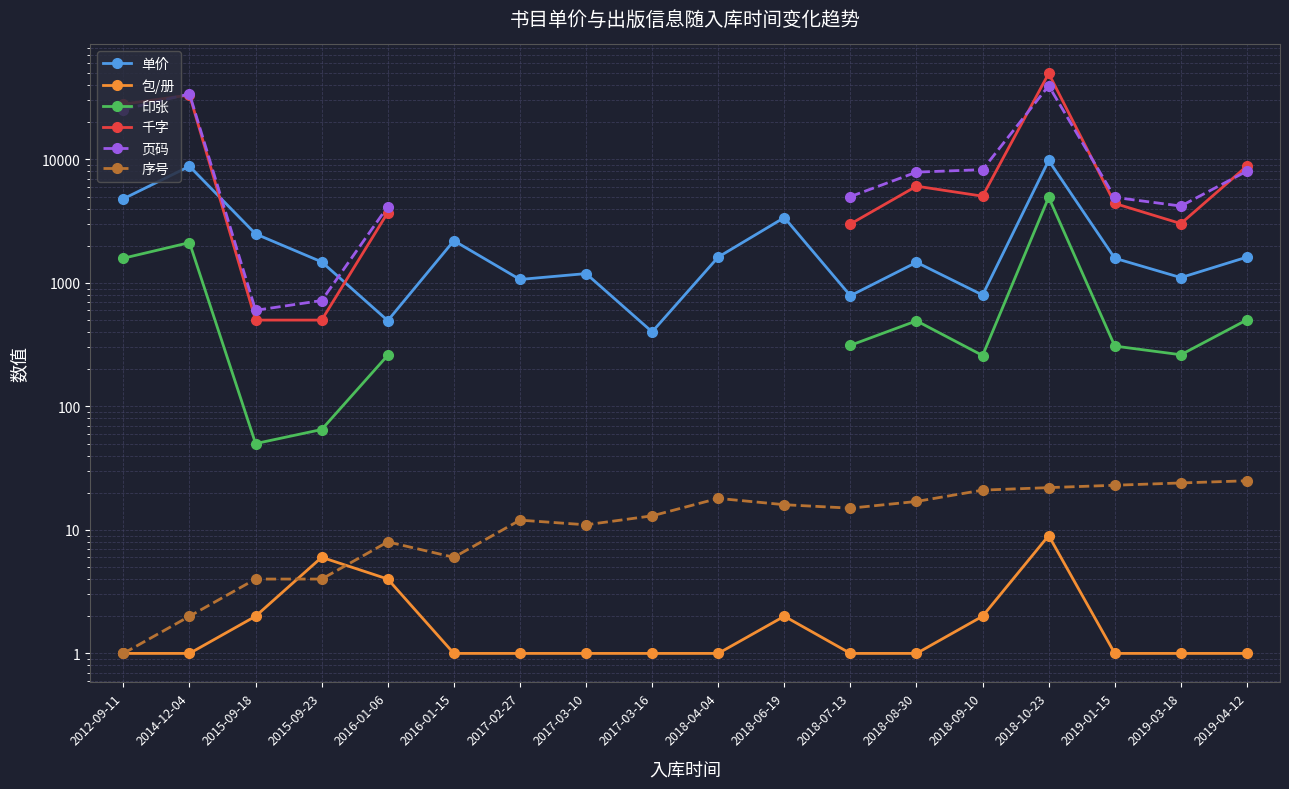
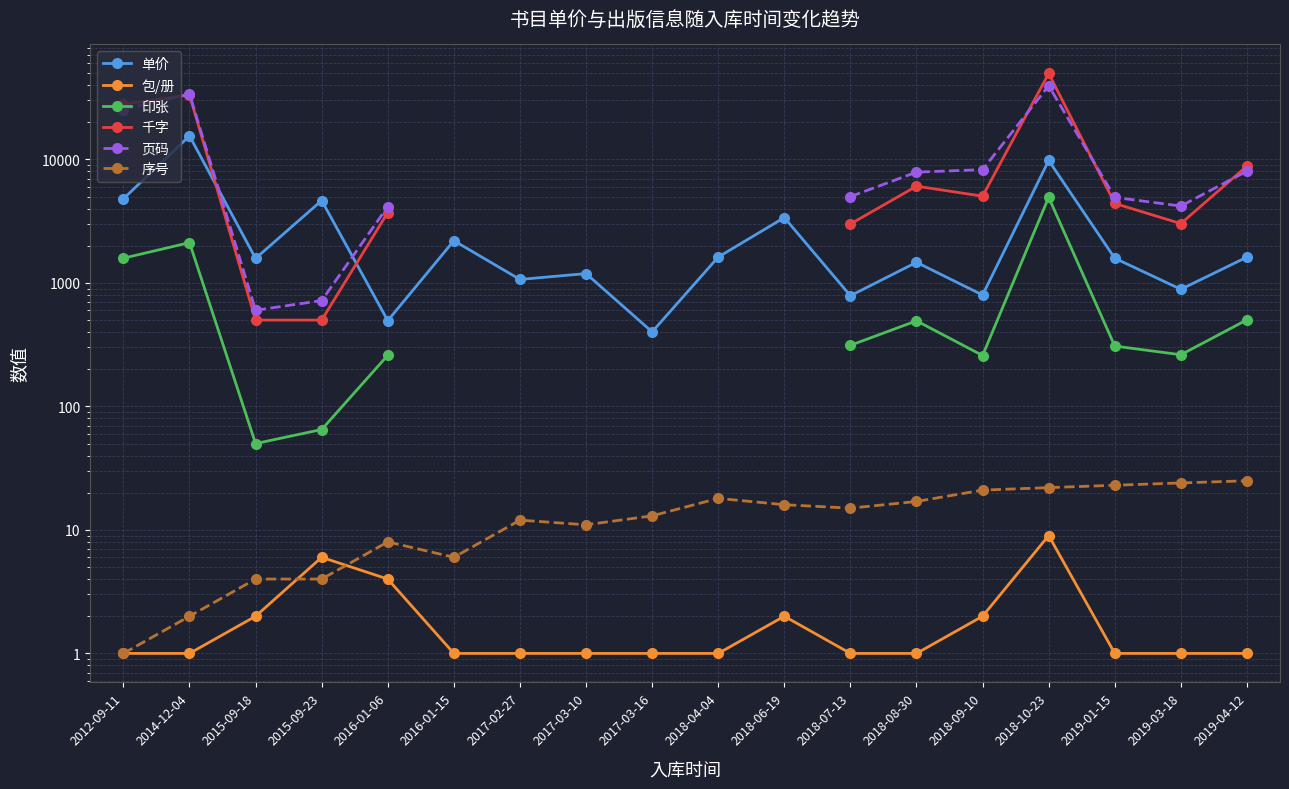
单价, 2014-12-04: 9000 -> 16000
单价, 2015-09-18: 2500 -> 1600
单价, 2015-09-23: 1500 -> 4600
单价, 2019-03-18: 1100 -> 900
